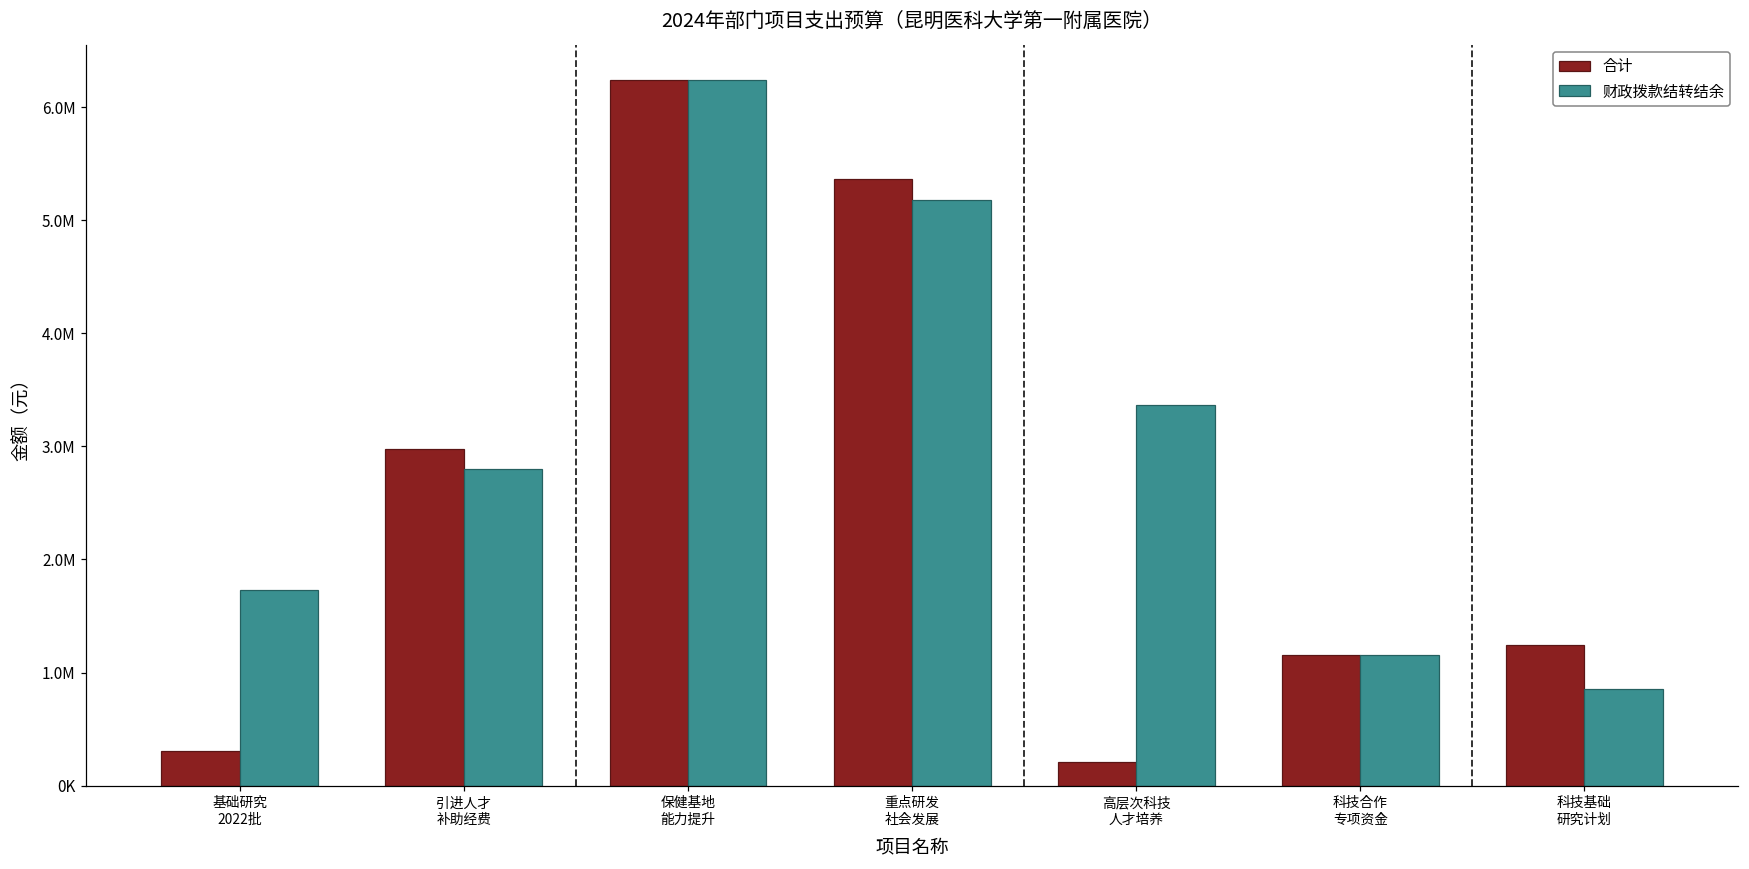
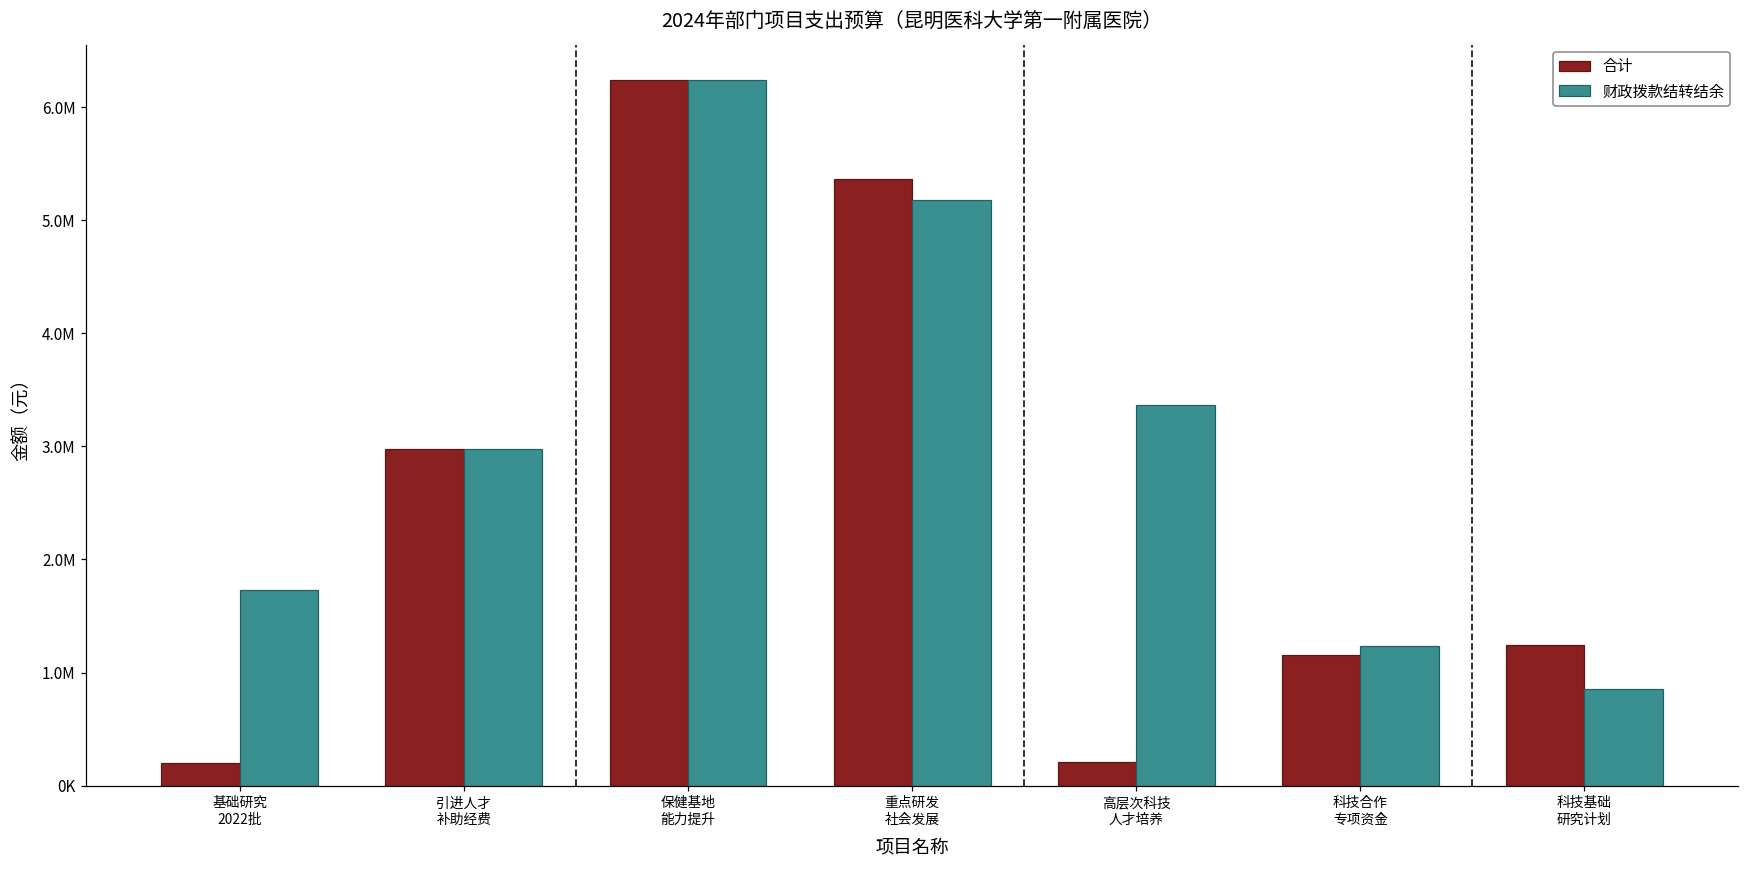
合计, 基础研究 2022批: 310000 -> 200000
财政拨款结转结余, 引进人才 补助经费: 2800000 -> 2980000
财政拨款结转结余, 科技合作 专项资金: 1150000 -> 1230000
